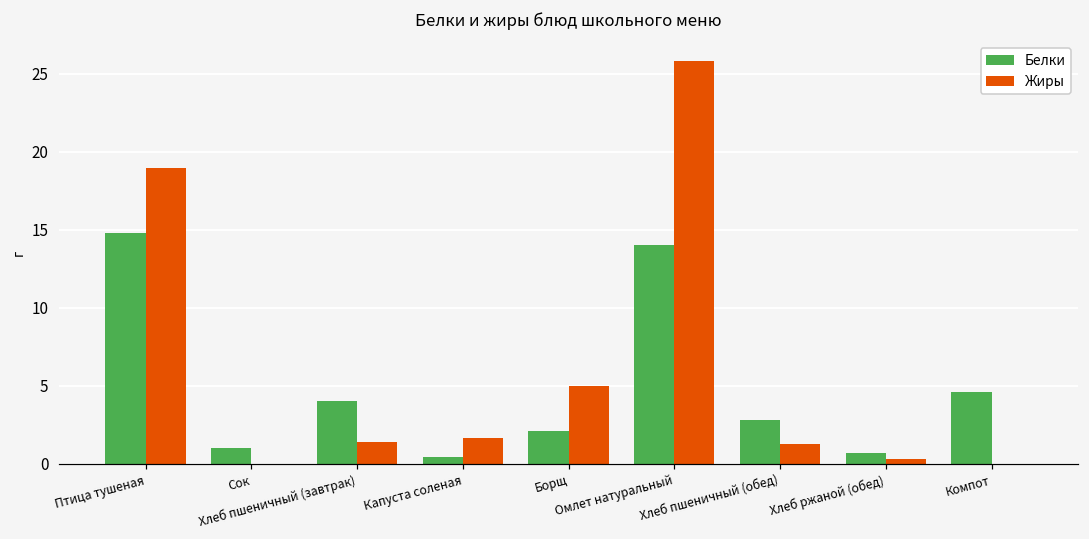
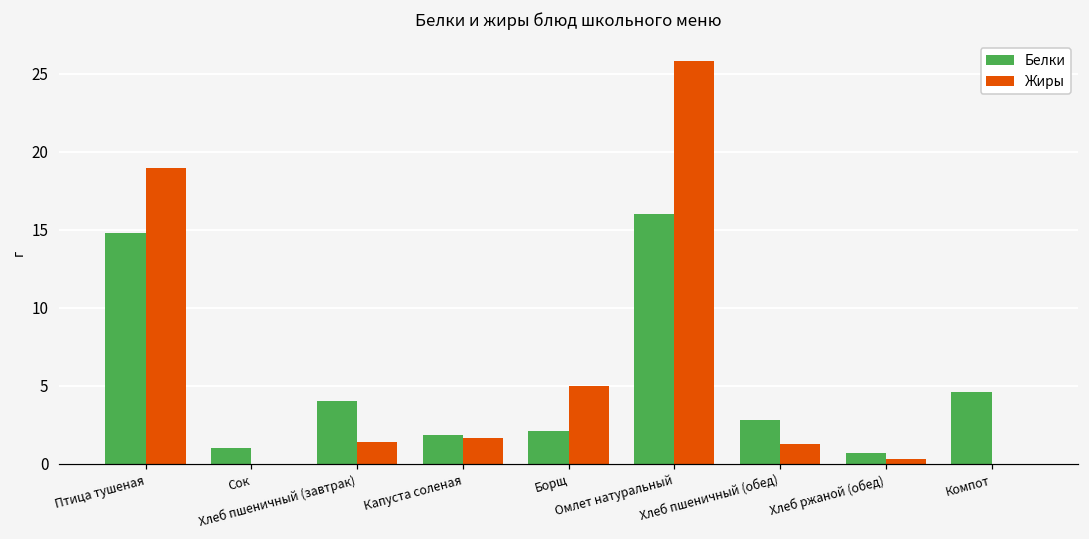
Белки, Капуста соленая: 0.4 -> 1.8
Белки, Омлет натуральный: 14 -> 16
